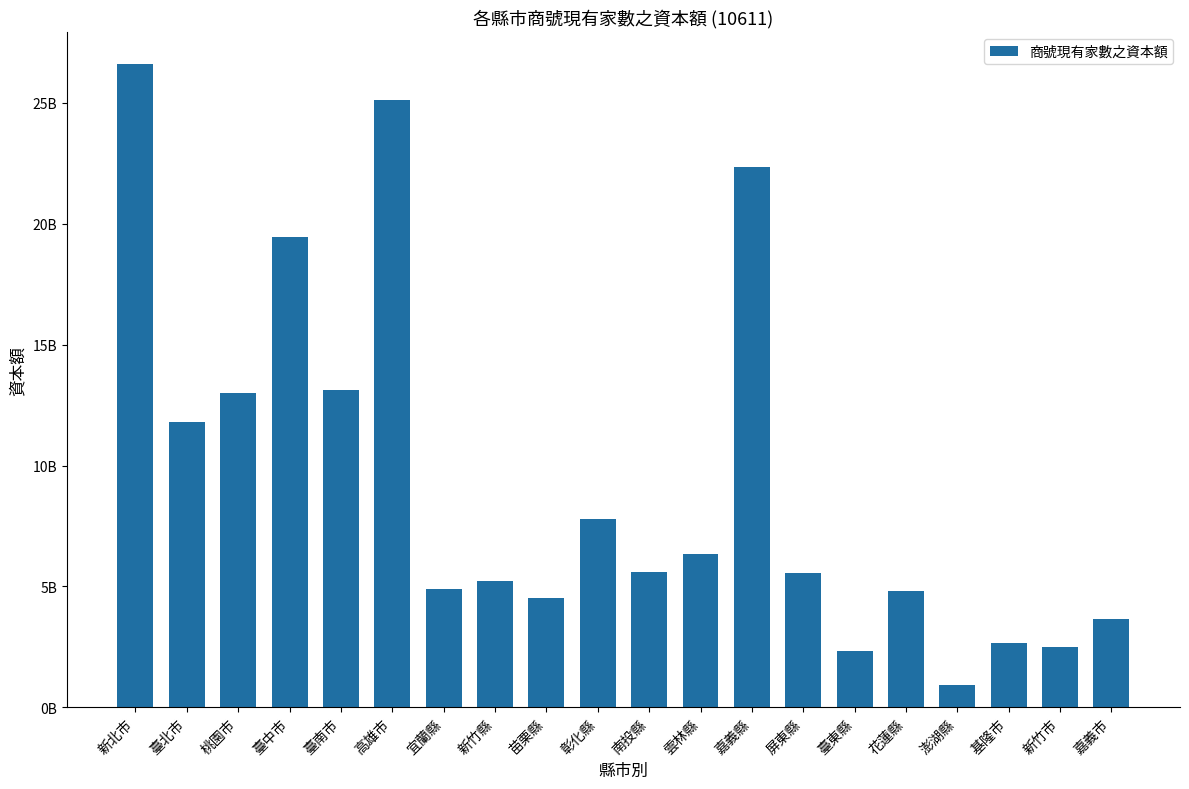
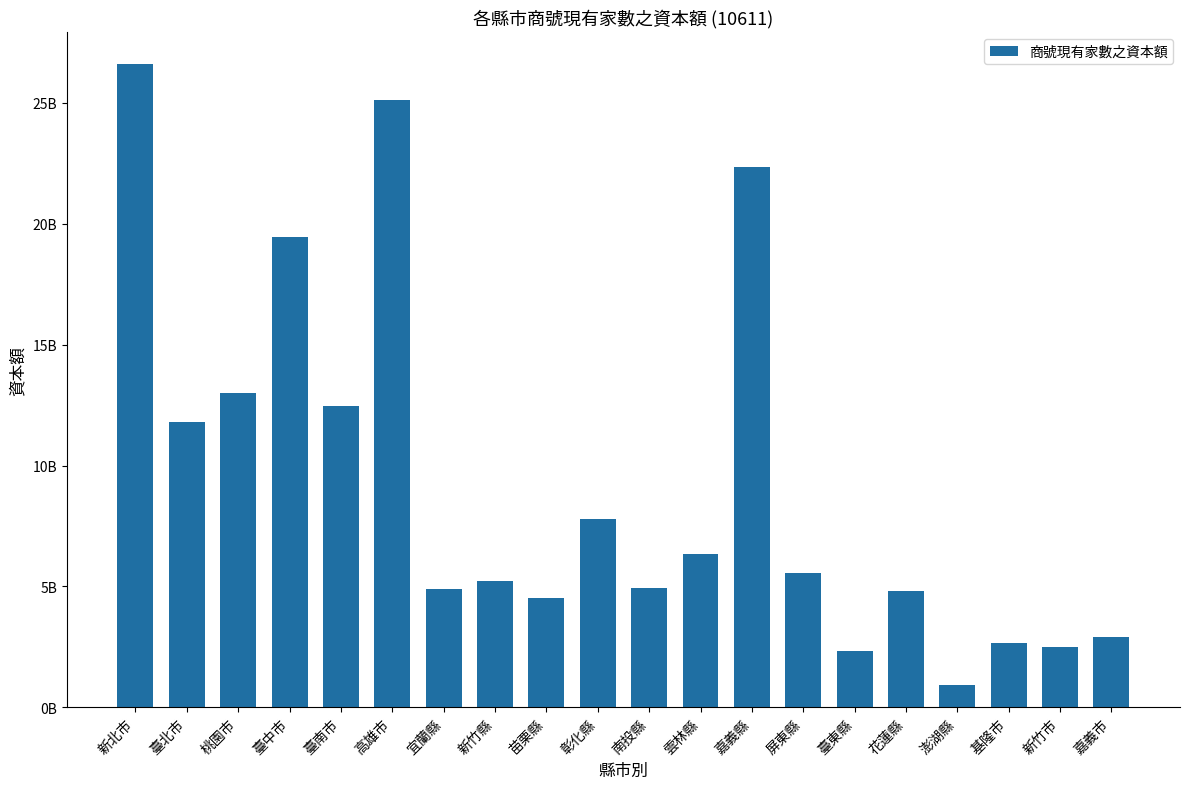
臺南市: 13100000000 -> 12500000000
南投縣: 5600000000 -> 5000000000
嘉義市: 3700000000 -> 2900000000
